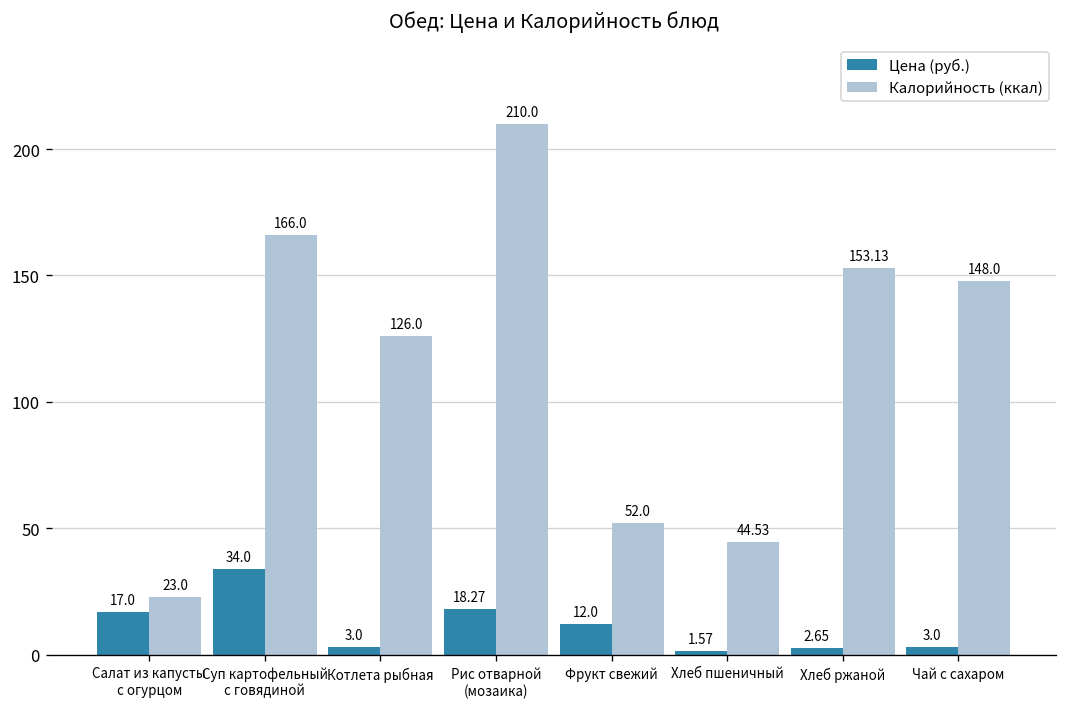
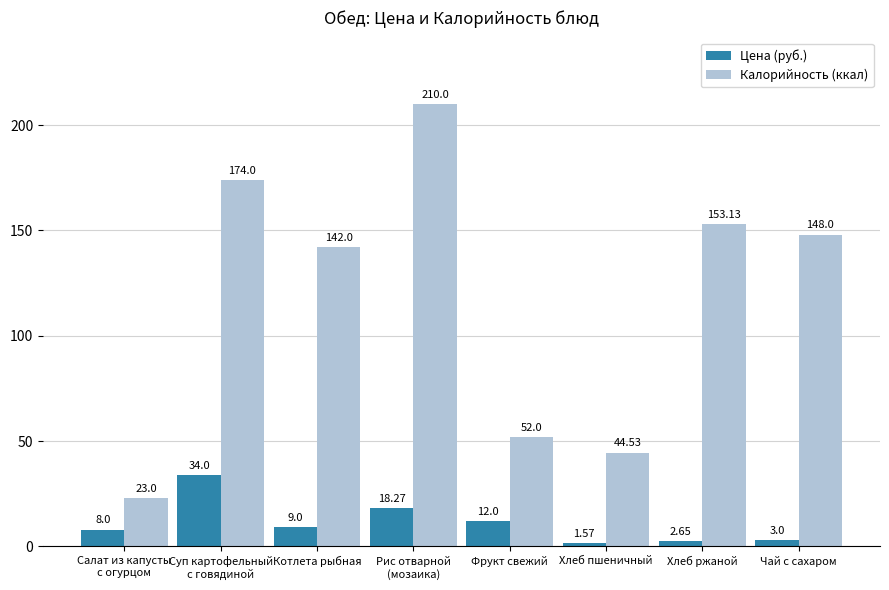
Цена (руб.), Салат из капусты с огурцом: 17.0 -> 8.0
Калорийность (ккал), Суп картофельный с говядиной: 166.0 -> 174.0
Цена (руб.), Котлета рыбная: 3.0 -> 9.0
Калорийность (ккал), Котлета рыбная: 126.0 -> 142.0
